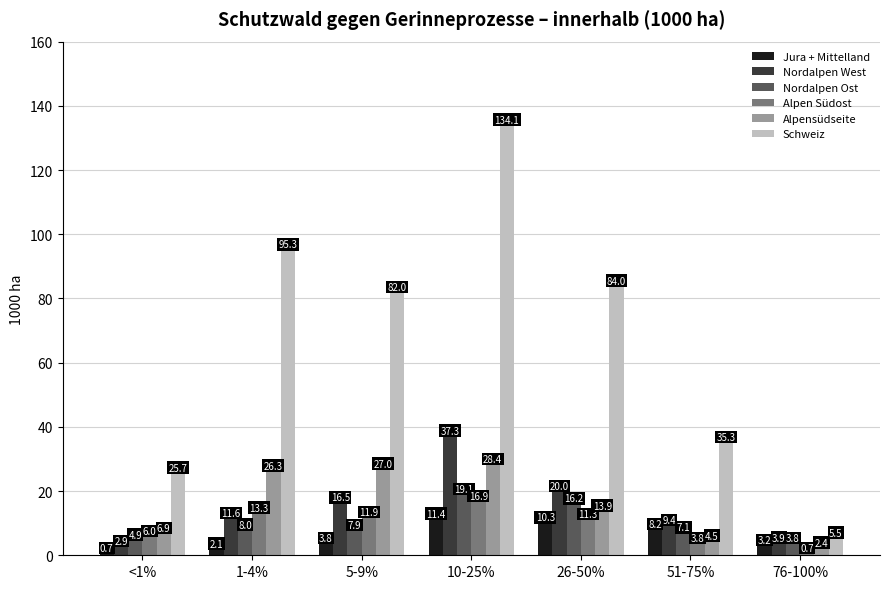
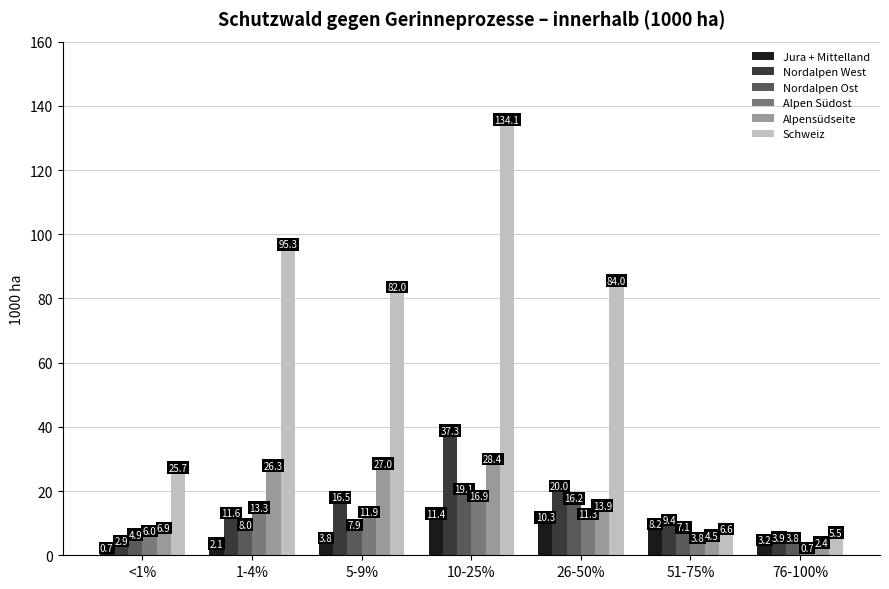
Schweiz, 51-75%: 35.3 -> 6.6
